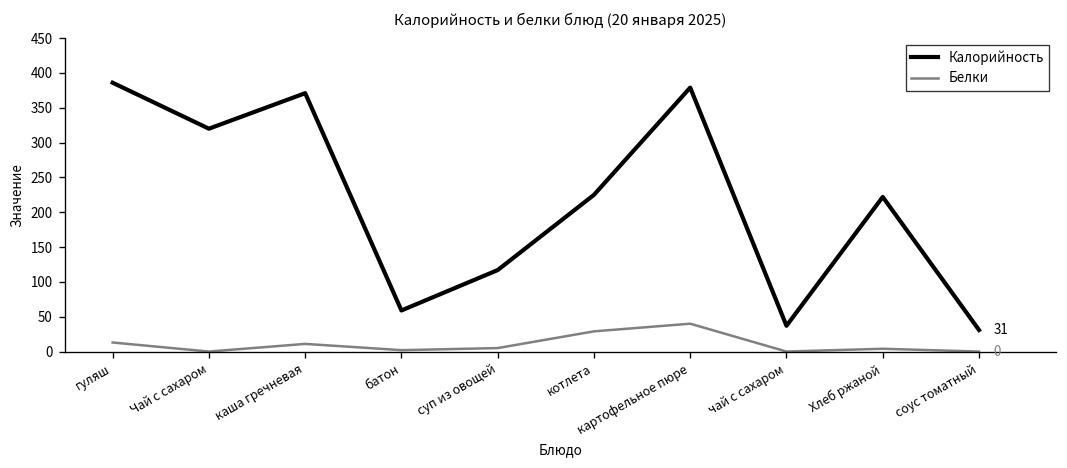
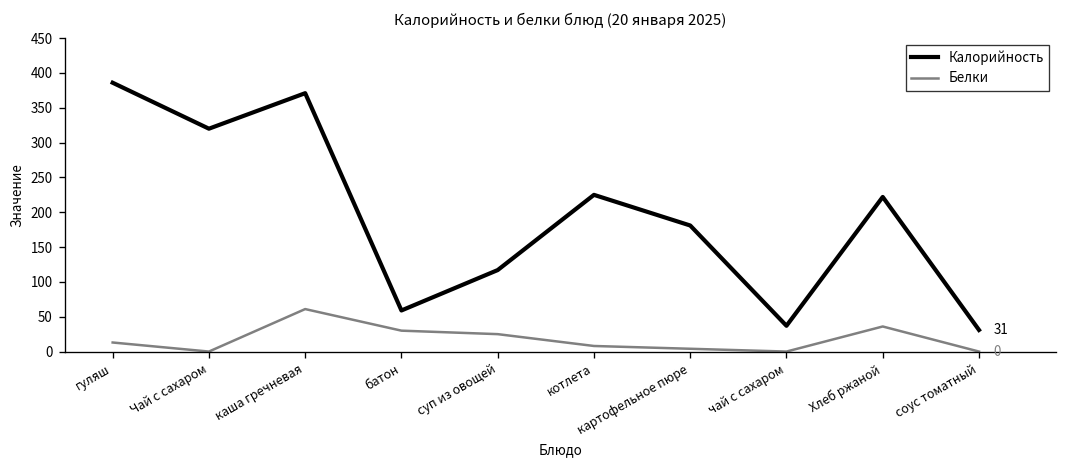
Белки, каша гречневая: 10 -> 60
Белки, батон: 0 -> 30
Белки, суп из овощей: 10 -> 30
Белки, котлета: 30 -> 10
Калорийность, картофельное пюре: 380 -> 180
Белки, картофельное пюре: 40 -> 0
Белки, Хлеб ржаной: 0 -> 40
